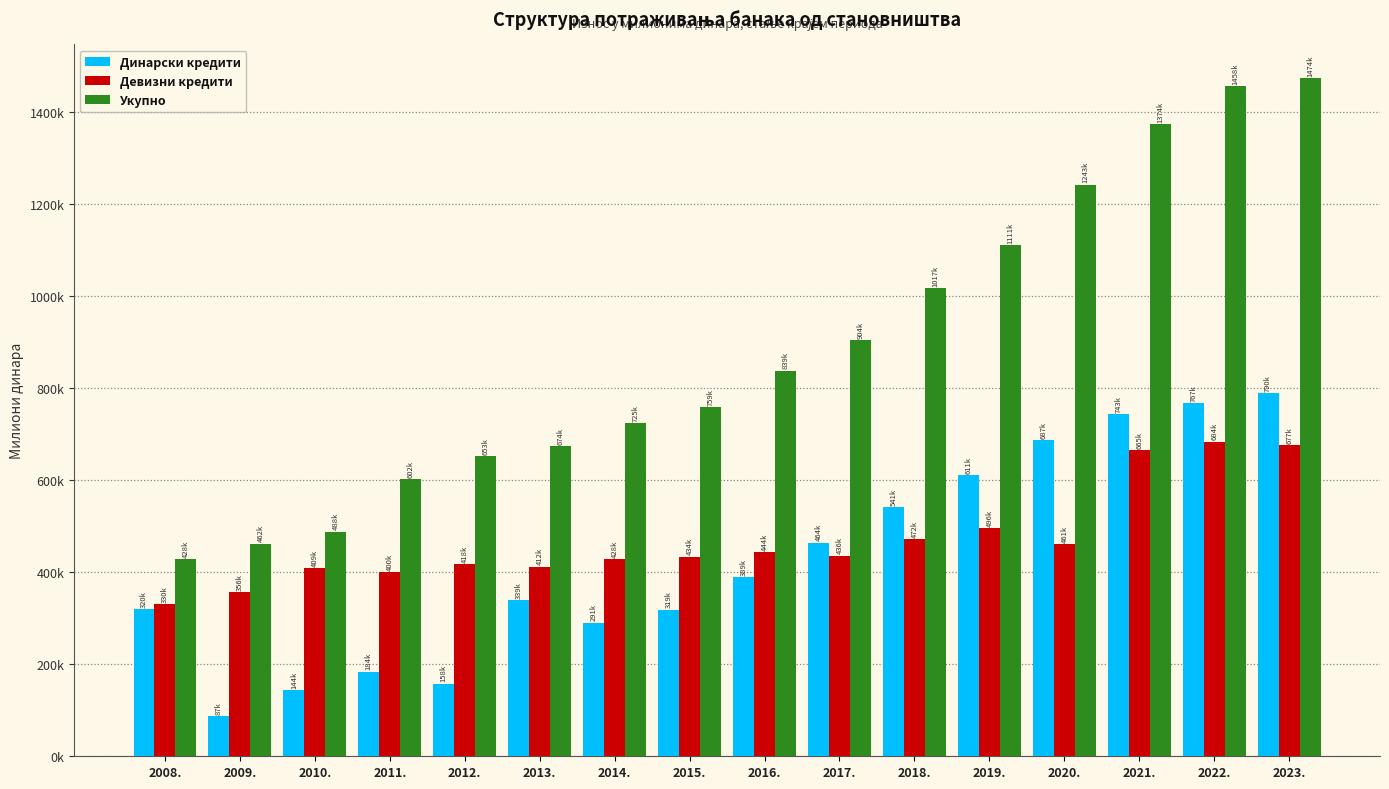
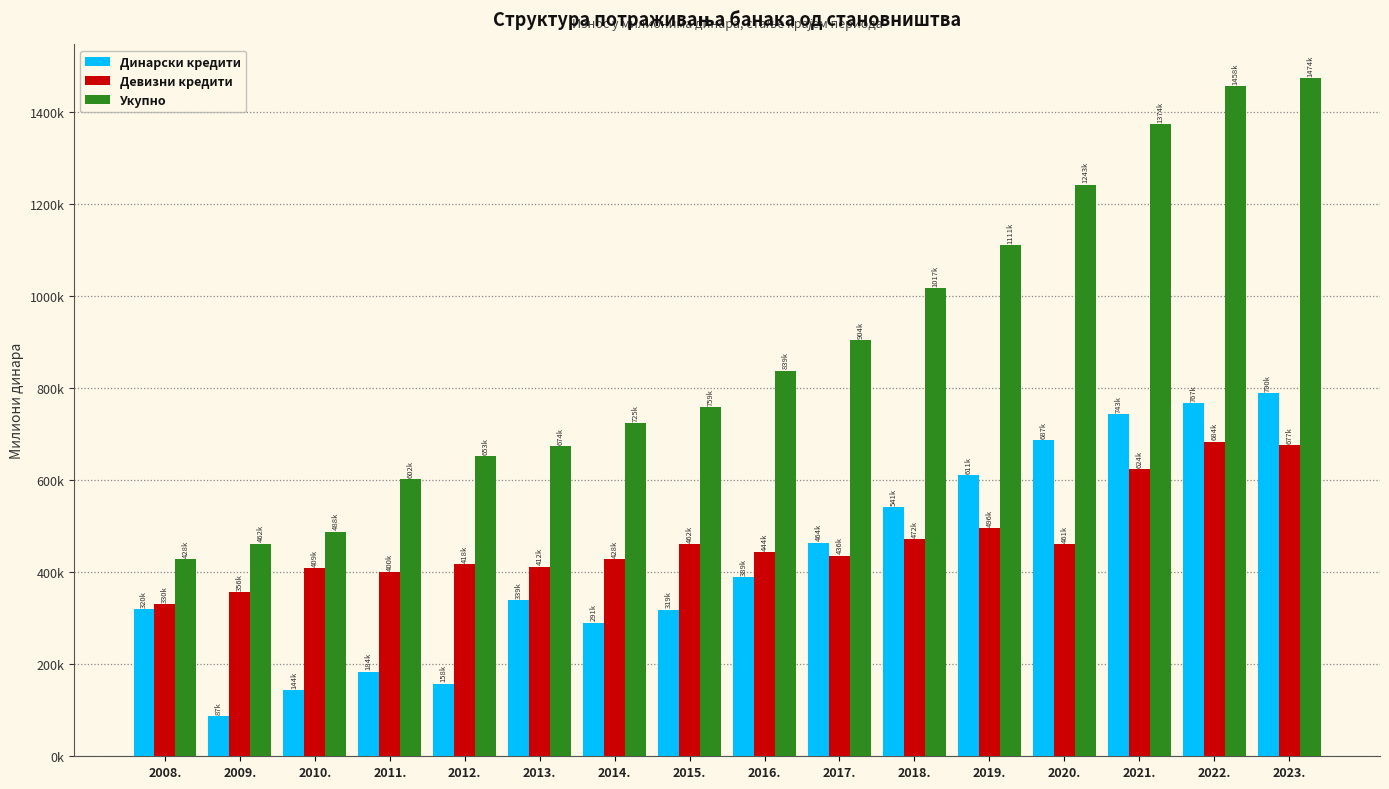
Девизни кредити, 2015.: 434k -> 462k
Девизни кредити, 2021.: 665k -> 624k
